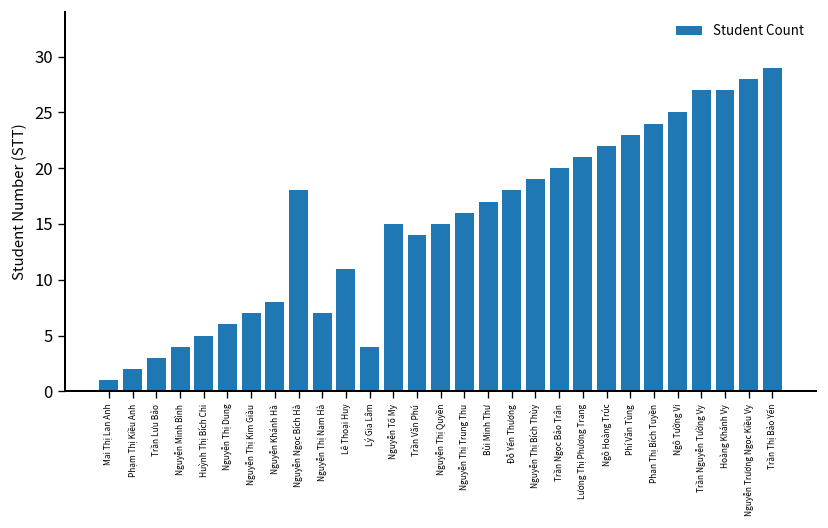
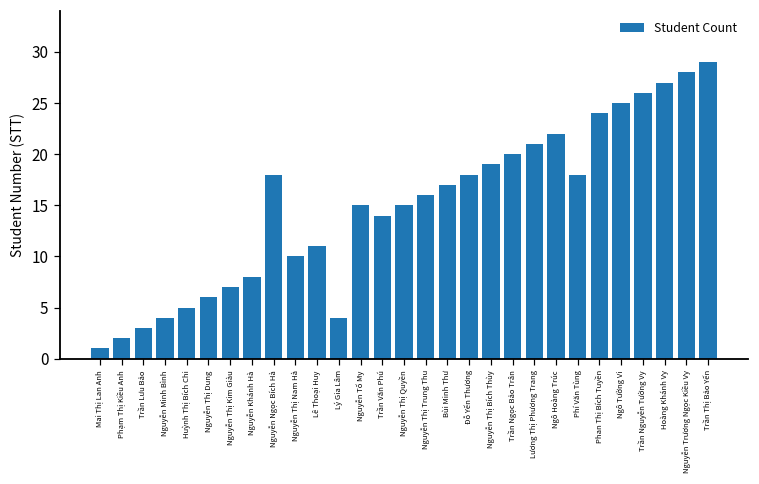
Nguyễn Thị Nam Hà: 7 -> 10
Phí Văn Tùng: 23 -> 18
Trần Nguyễn Tường Vy: 27 -> 26
